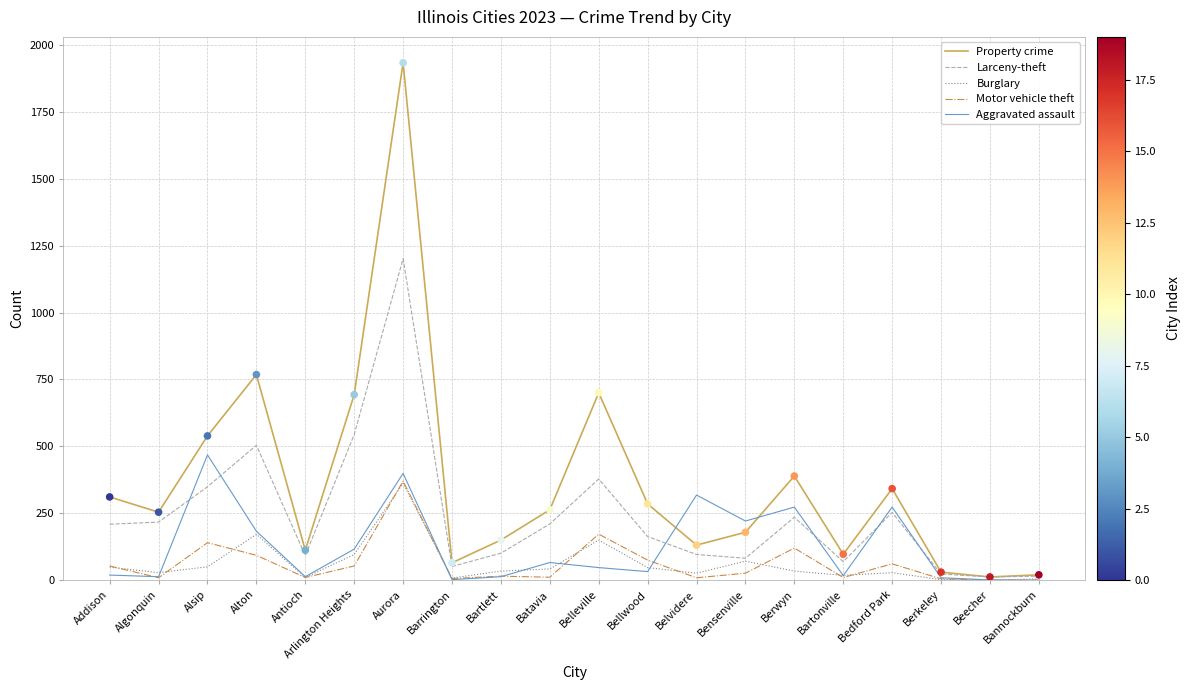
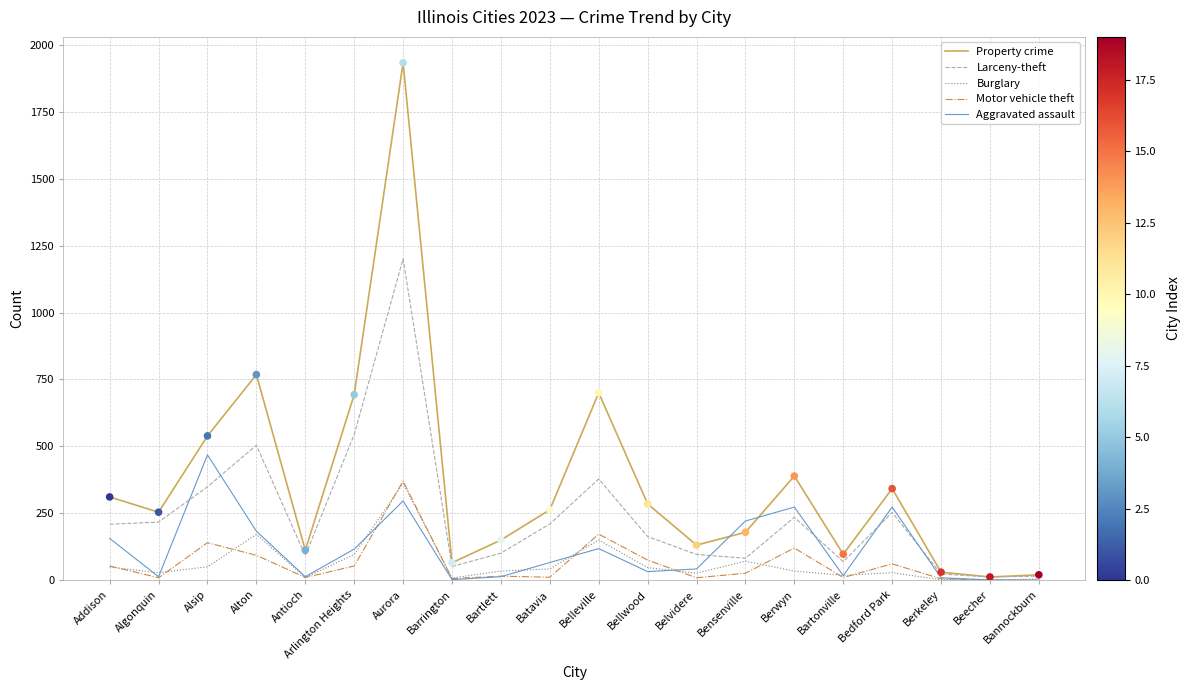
Aggravated assault, Addison: 20 -> 160
Aggravated assault, Aurora: 400 -> 300
Aggravated assault, Belleville: 50 -> 120
Aggravated assault, Belvidere: 320 -> 40
